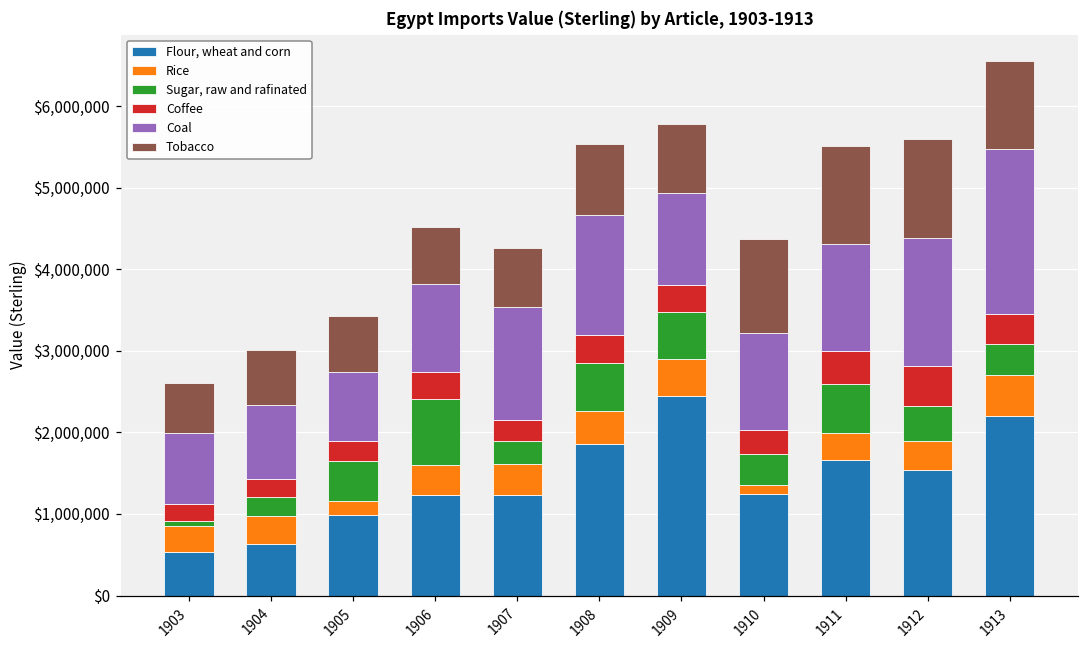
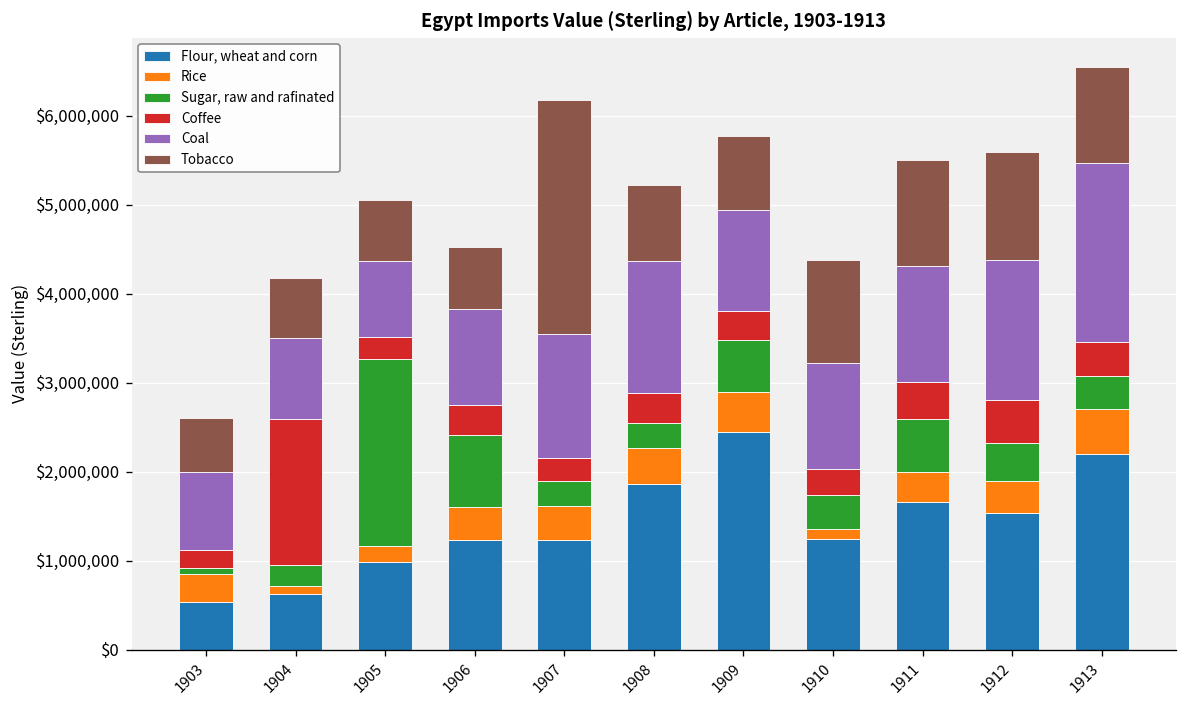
Rice, 1904: $400,000 -> $100,000
Coffee, 1904: $200,000 -> $1,600,000
Sugar, raw and rafinated, 1905: $500,000 -> $2,100,000
Tobacco, 1907: $700,000 -> $2,600,000
Sugar, raw and rafinated, 1908: $600,000 -> $300,000
